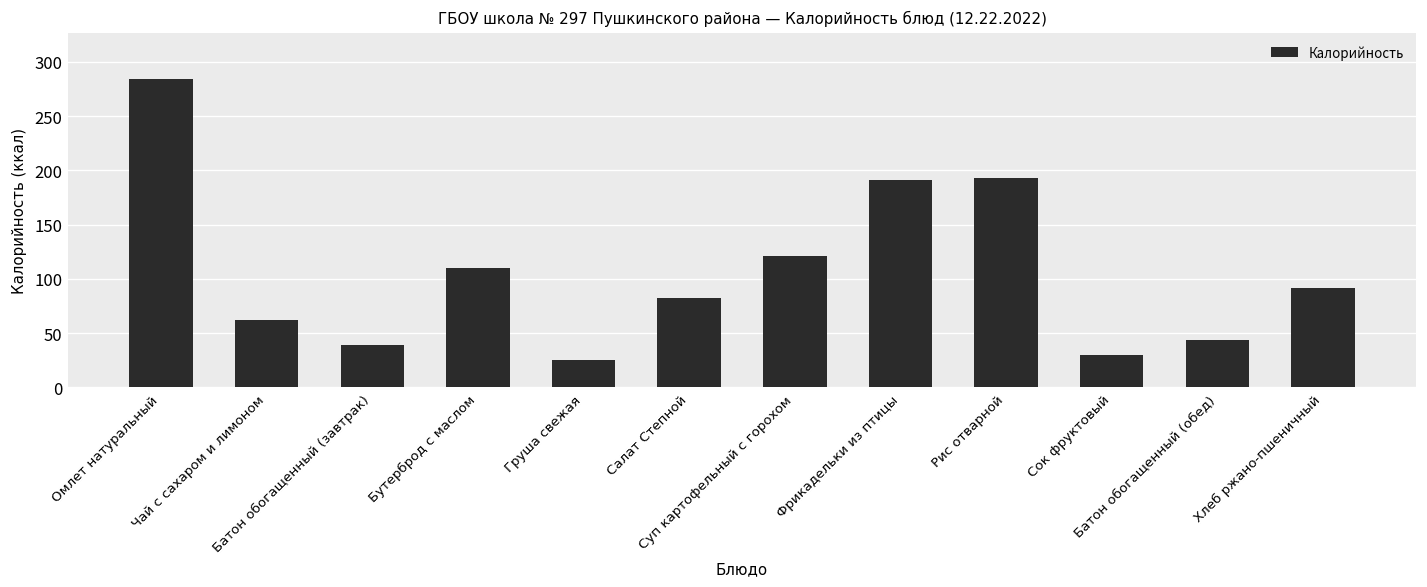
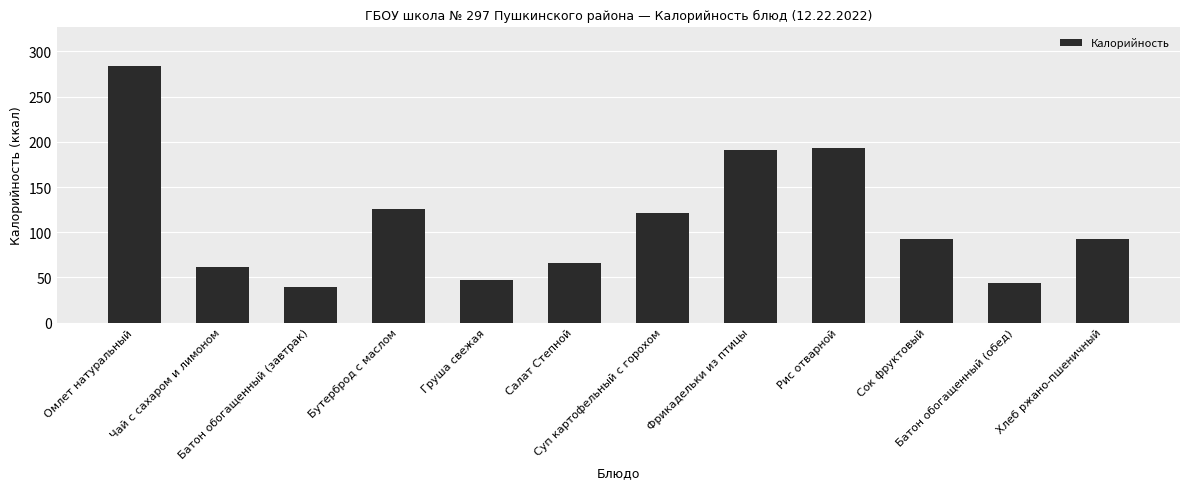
Бутерброд с маслом: 110 -> 130
Груша свежая: 30 -> 50
Салат Степной: 80 -> 70
Сок фруктовый: 30 -> 90
